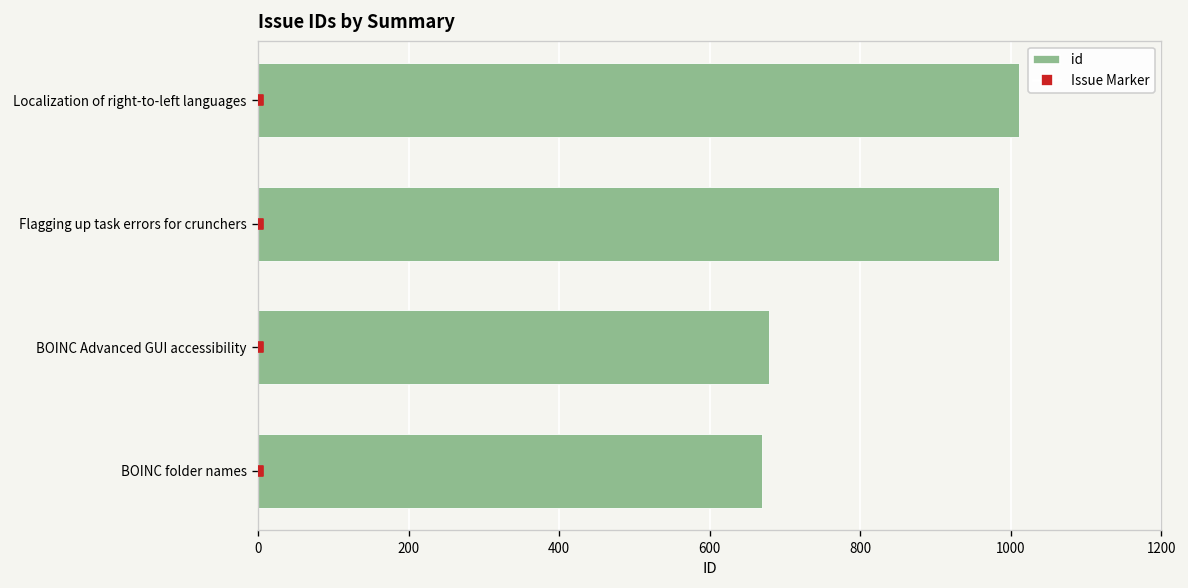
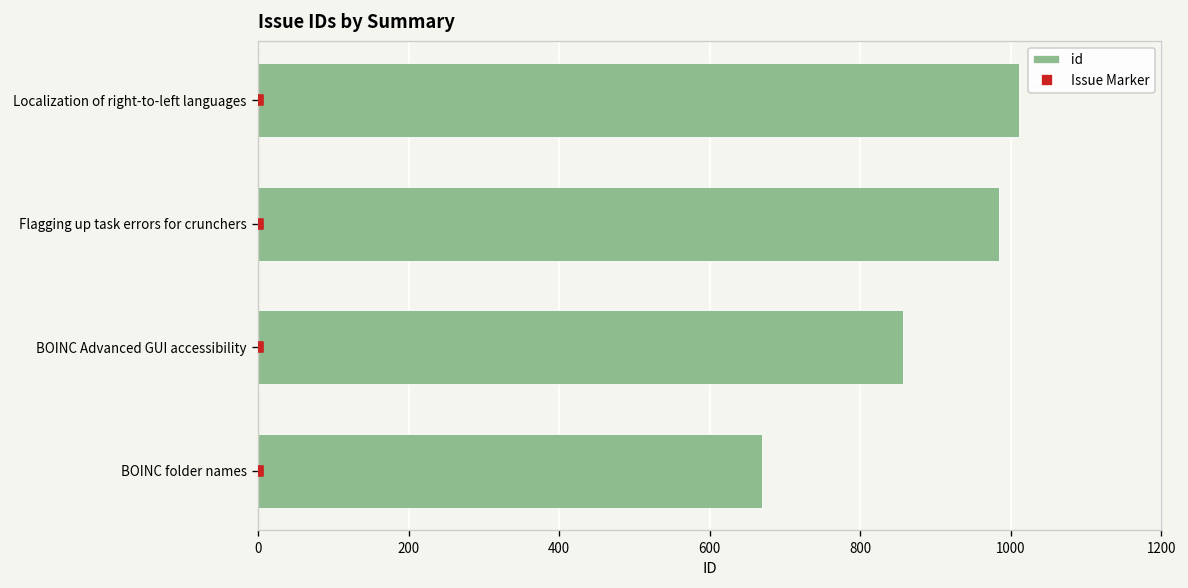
id, BOINC Advanced GUI accessibility: 680 -> 860
